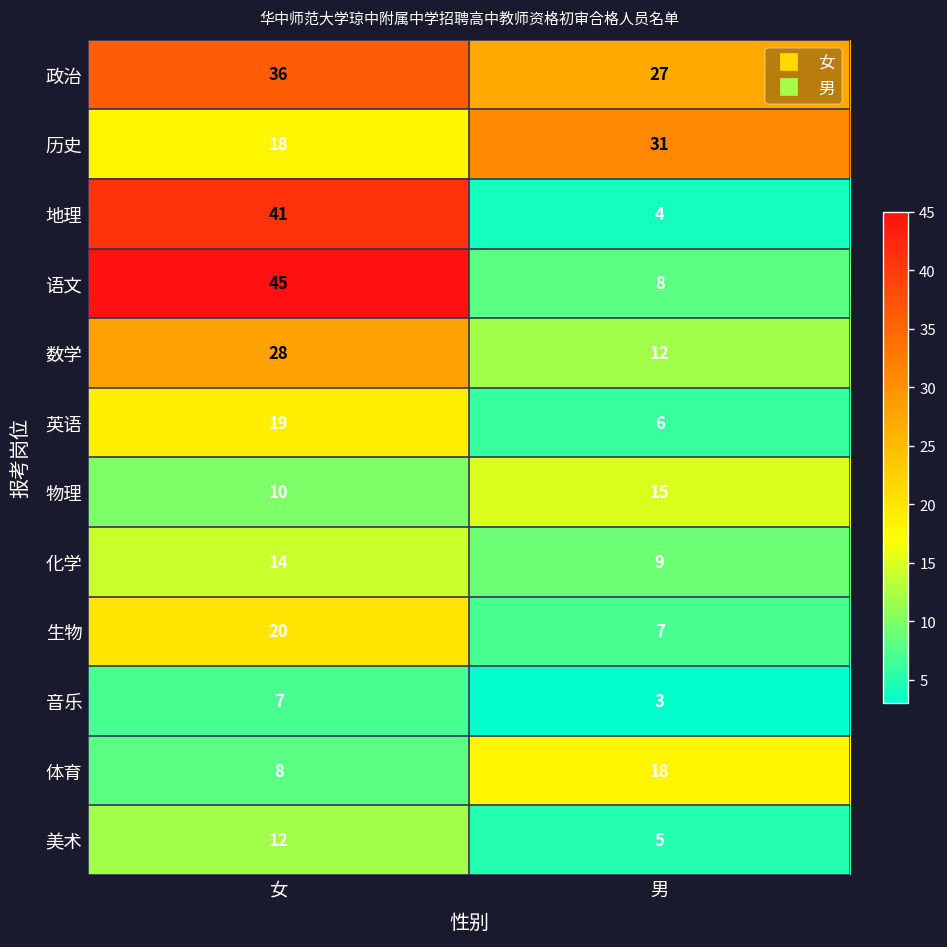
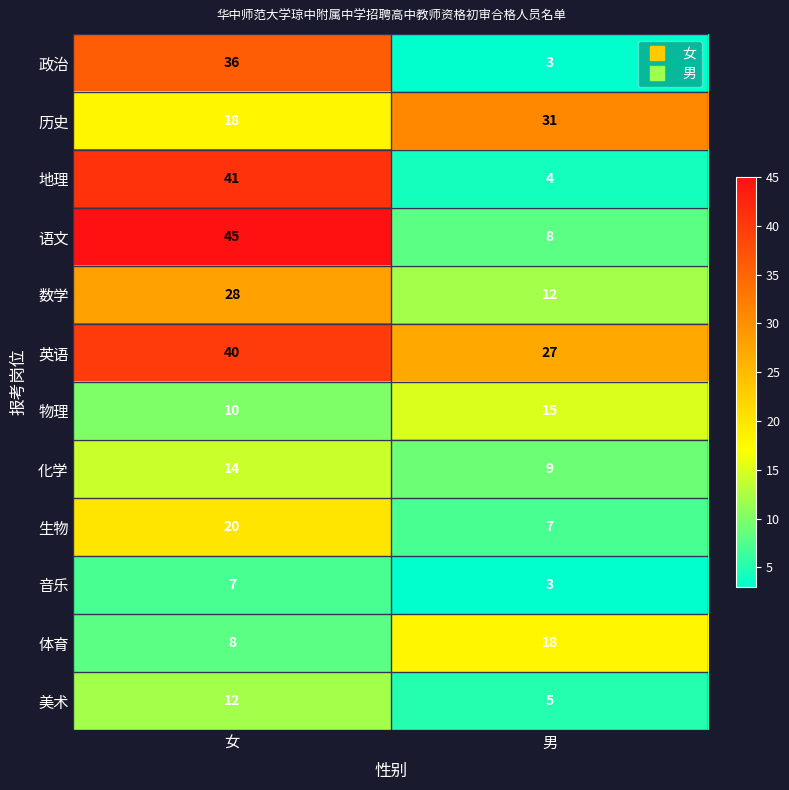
政治, 男: 27 -> 3
英语, 女: 19 -> 40
英语, 男: 6 -> 27
